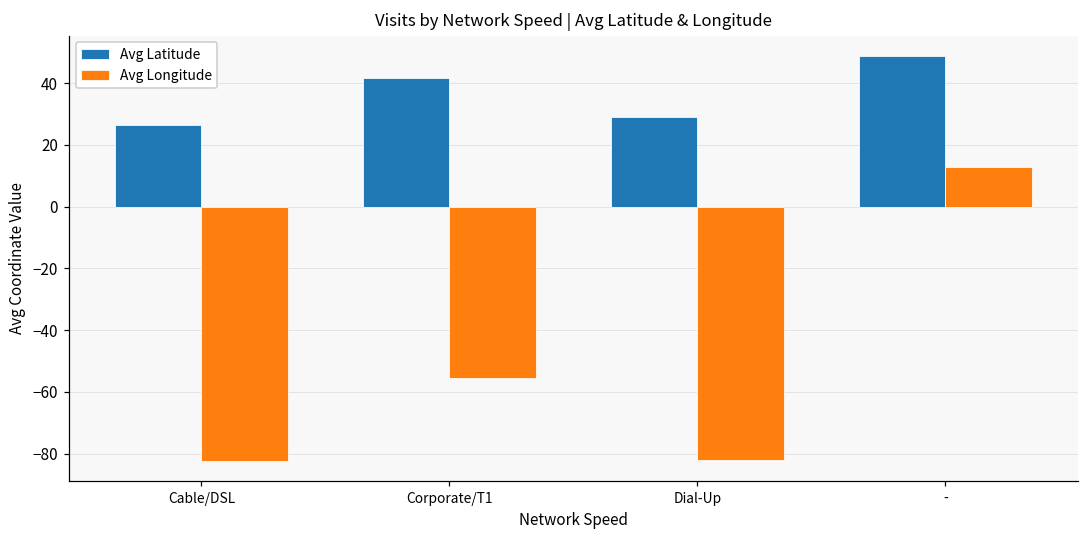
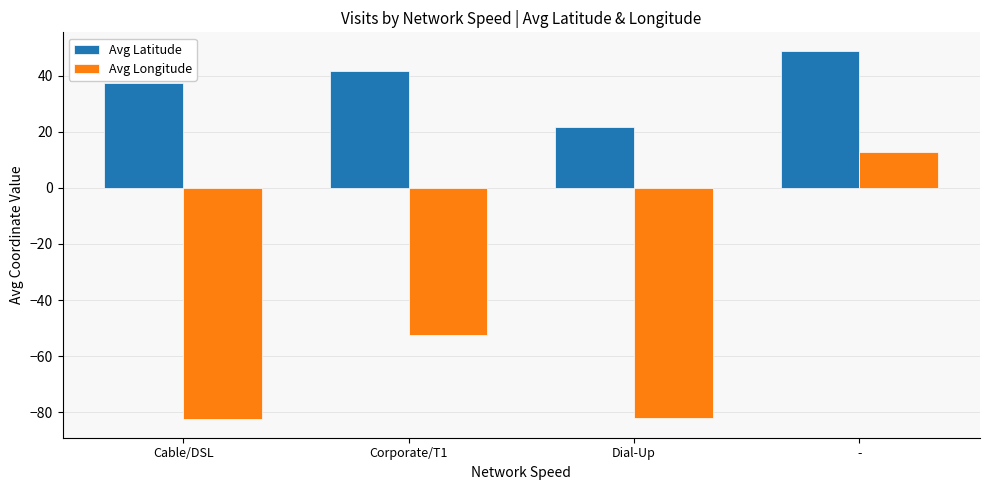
Avg Latitude, Cable/DSL: 26 -> 37
Avg Longitude, Corporate/T1: -55 -> -52
Avg Latitude, Dial-Up: 29 -> 22
